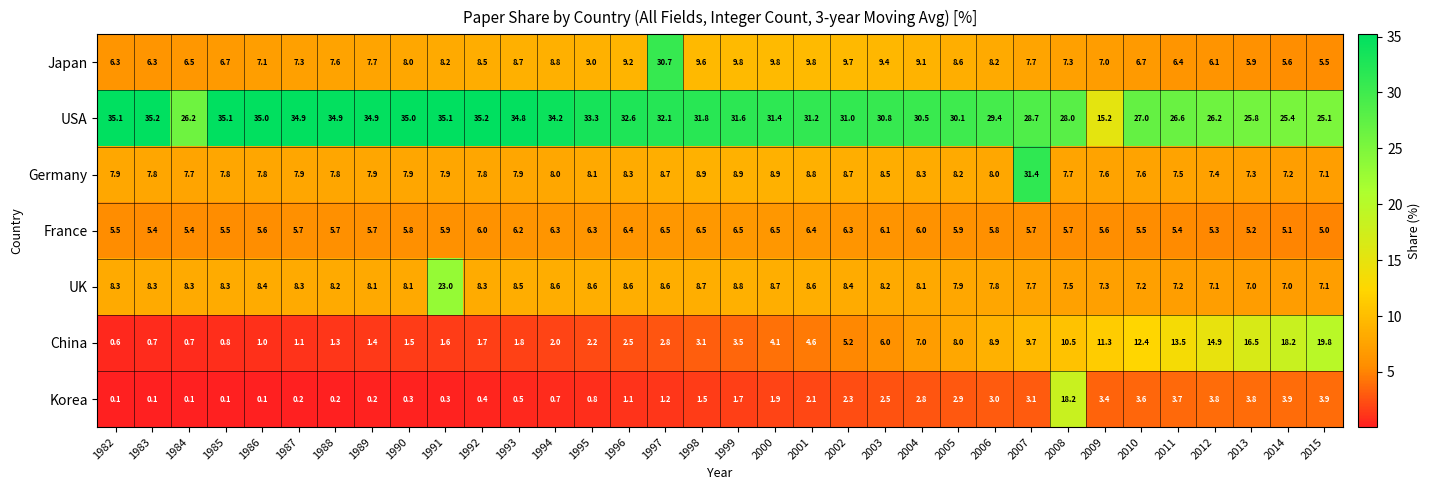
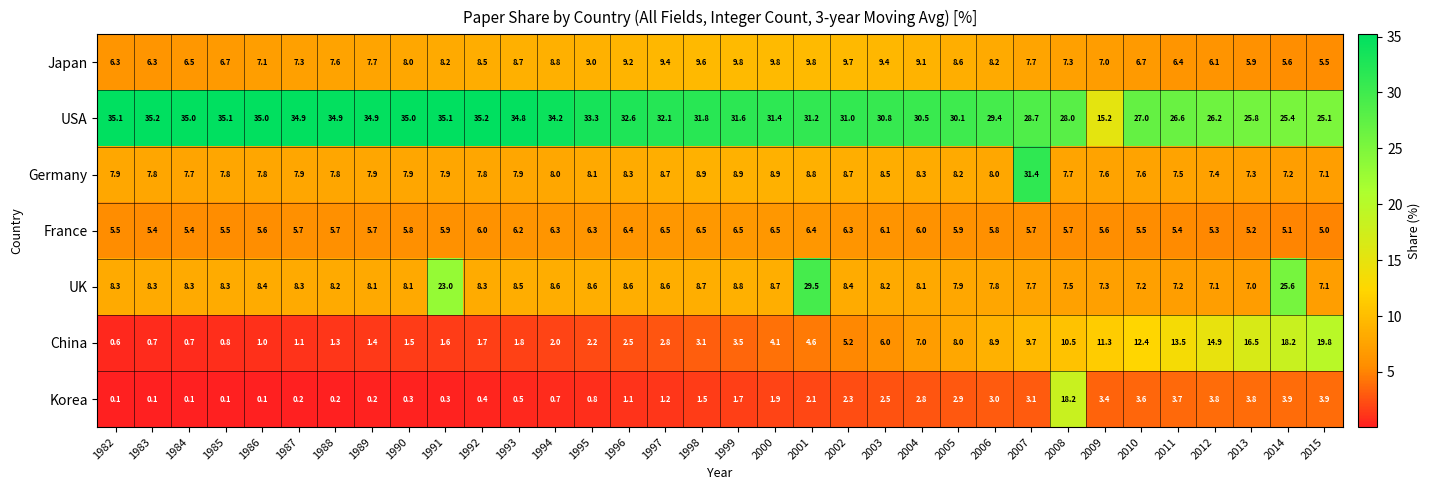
Japan, 1997: 30.7 -> 9.4
USA, 1984: 26.2 -> 35.0
UK, 2001: 8.6 -> 29.5
UK, 2014: 7.0 -> 25.6
